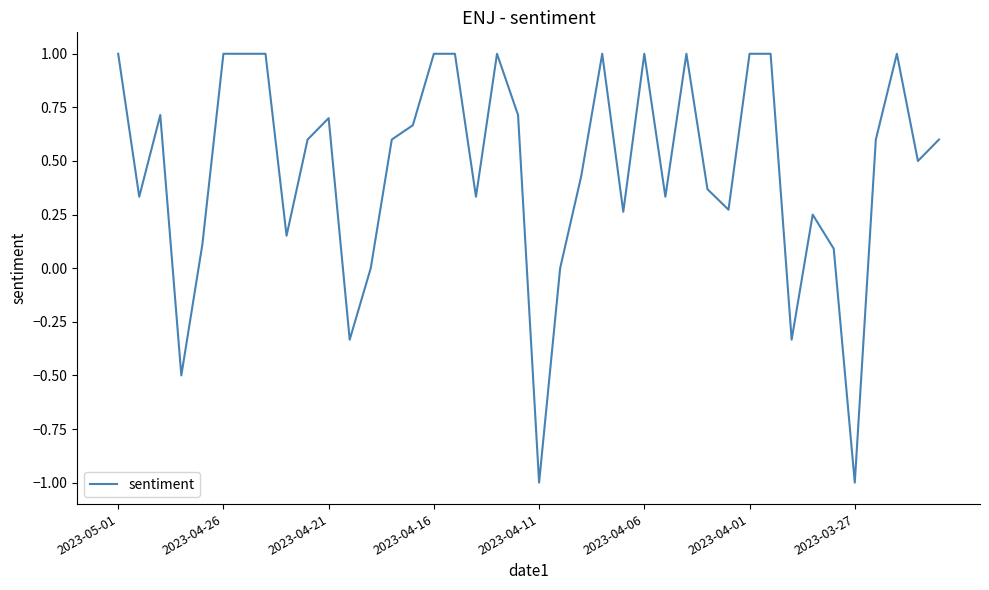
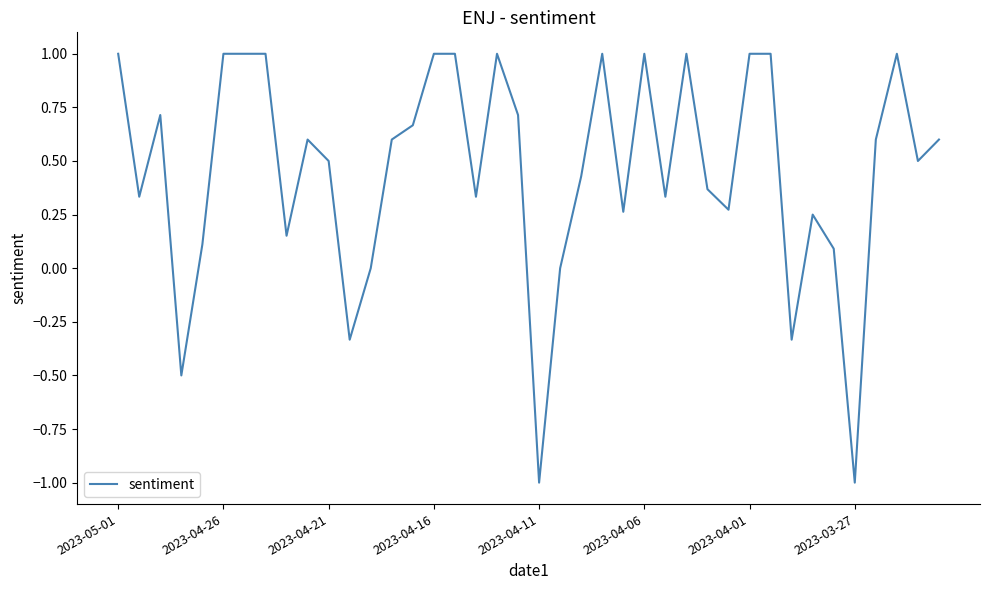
2023-04-21: 0.7 -> 0.5
